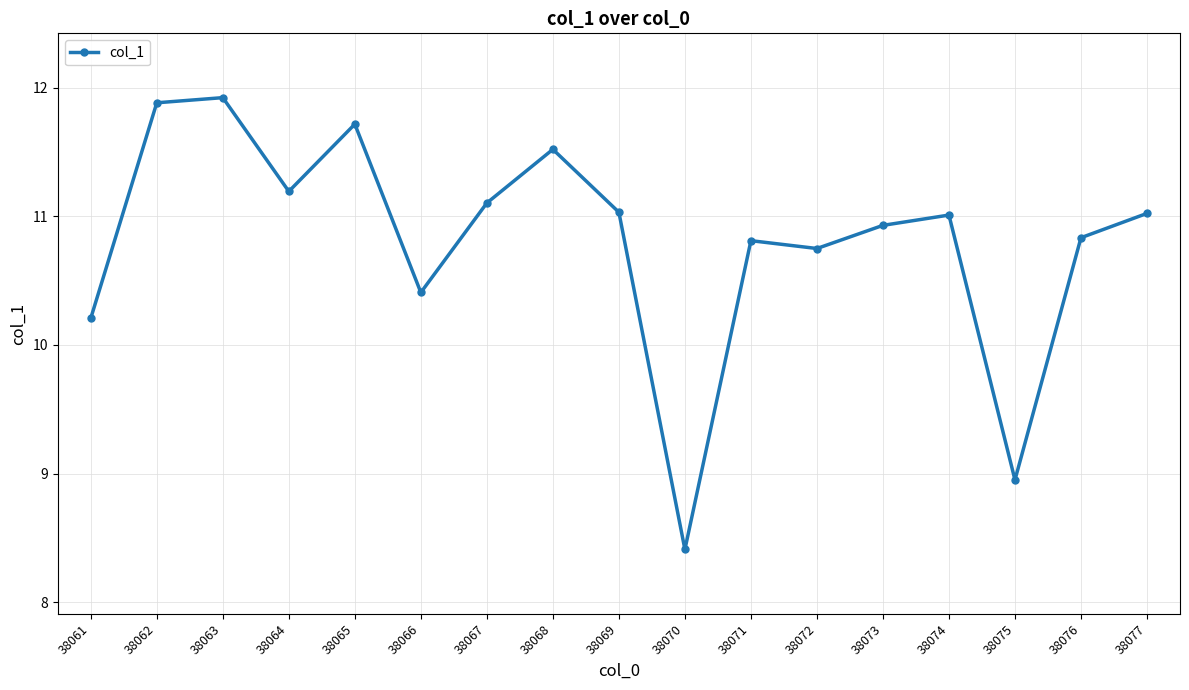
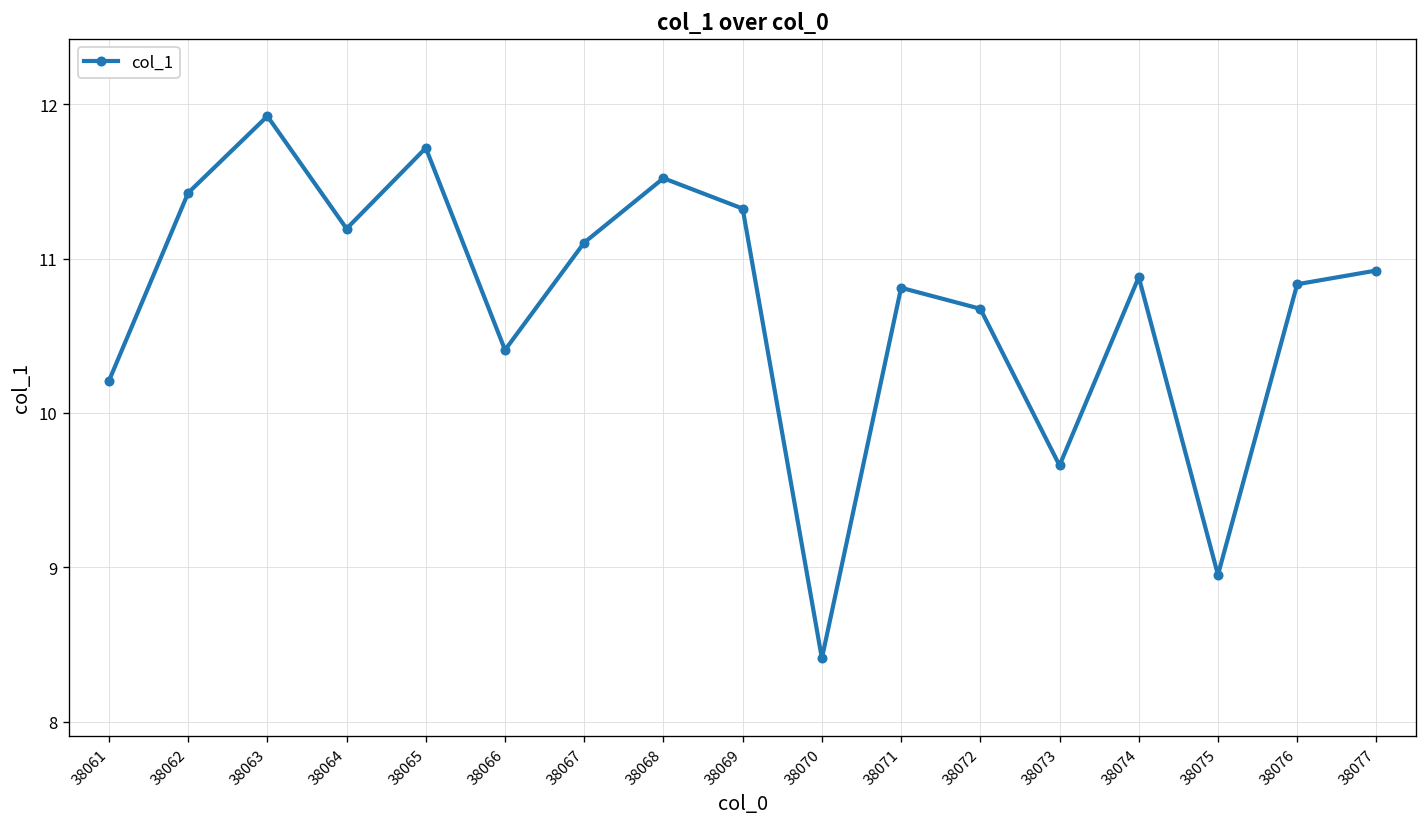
38062: 11.88 -> 11.43
38069: 11.03 -> 11.32
38072: 10.75 -> 10.68
38073: 10.93 -> 9.66
38074: 11.01 -> 10.88
38077: 11.02 -> 10.92
